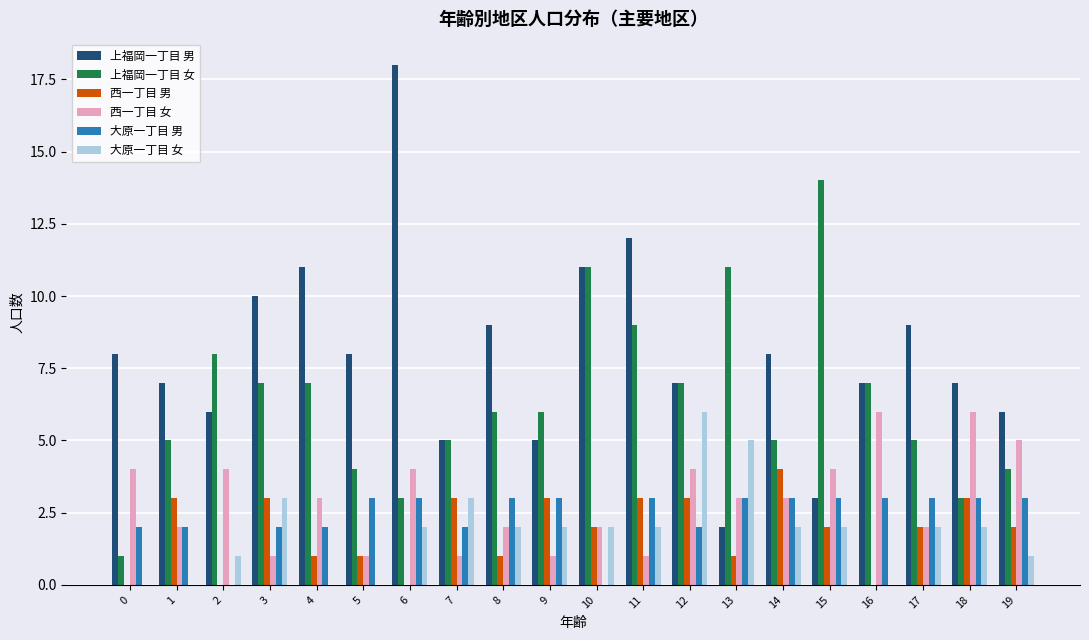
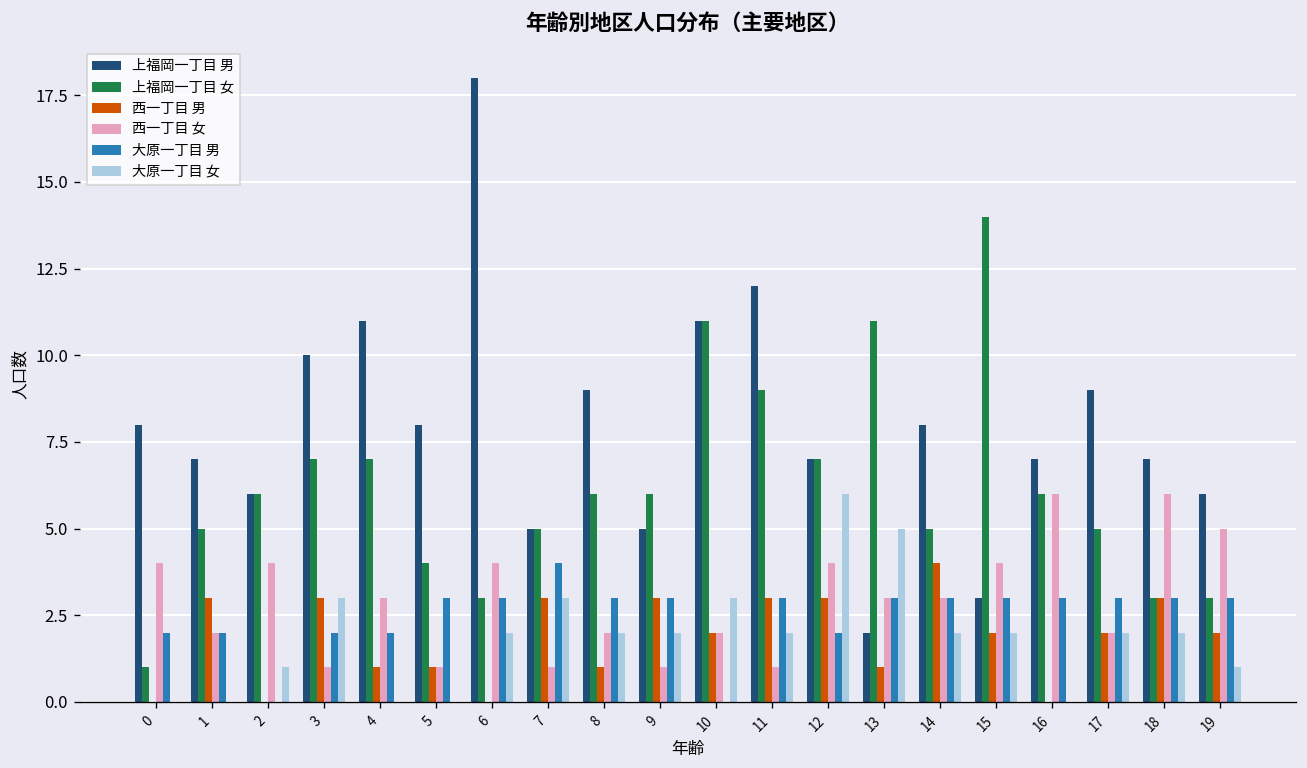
上福岡一丁目 女, 2: 8 -> 6
大原一丁目 男, 7: 2 -> 4
大原一丁目 女, 10: 2 -> 3
上福岡一丁目 女, 16: 7 -> 6
上福岡一丁目 女, 19: 4 -> 3
